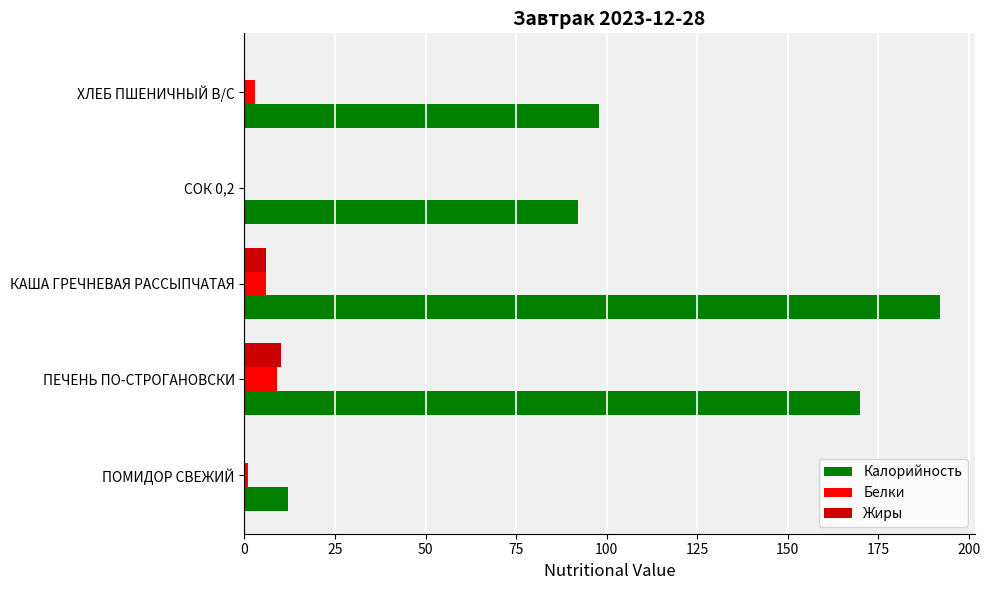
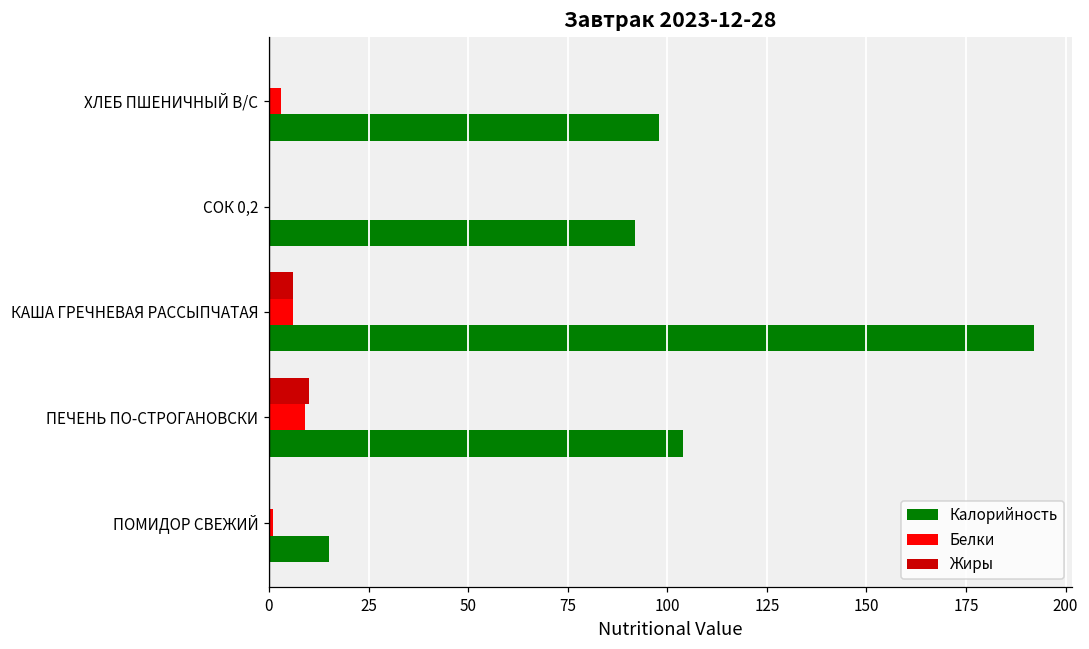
Калорийность, ПЕЧЕНЬ ПО-СТРОГАНОВСКИ: 170 -> 104
Калорийность, ПОМИДОР СВЕЖИЙ: 12 -> 15
